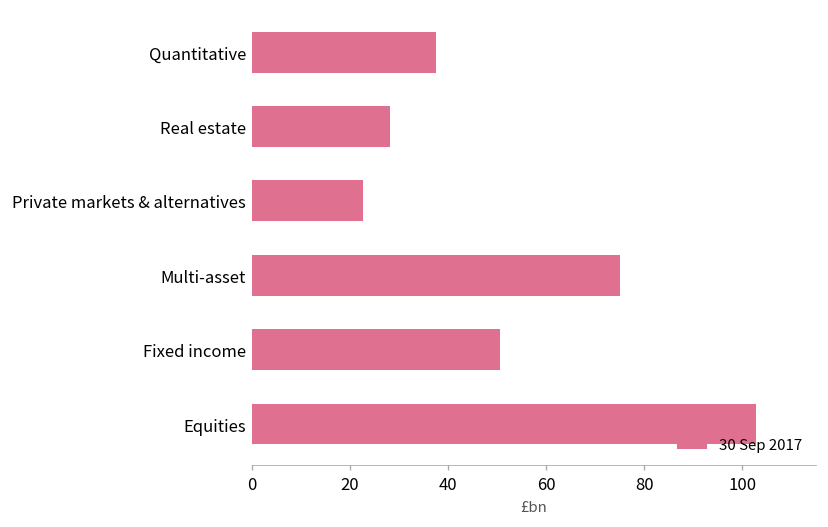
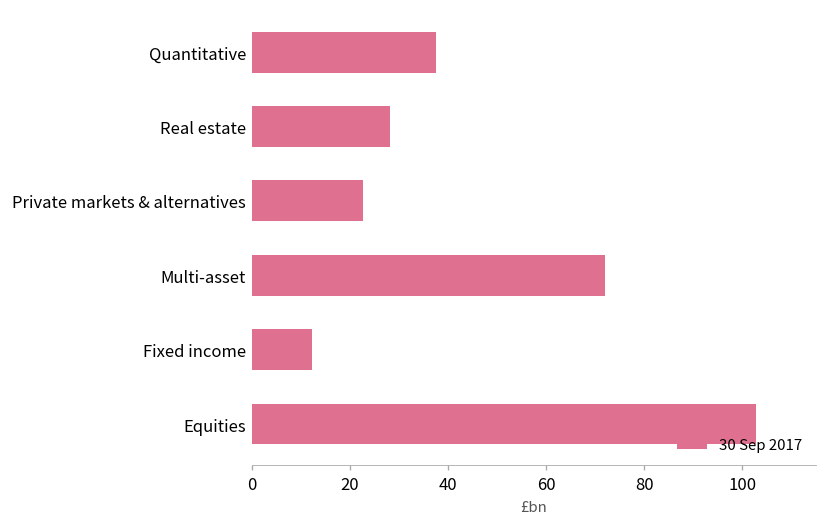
Multi-asset: 75 -> 72
Fixed income: 51 -> 12
